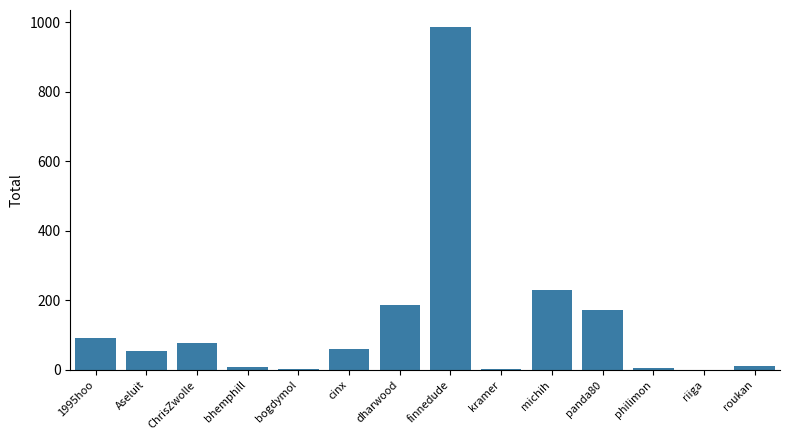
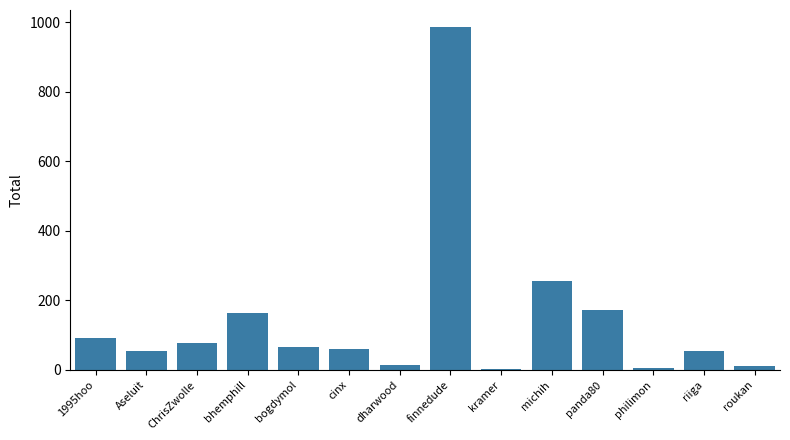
bhemphill: 10 -> 160
bogdymol: 0 -> 70
dharwood: 190 -> 10
michih: 230 -> 250
riiga: 0 -> 60
